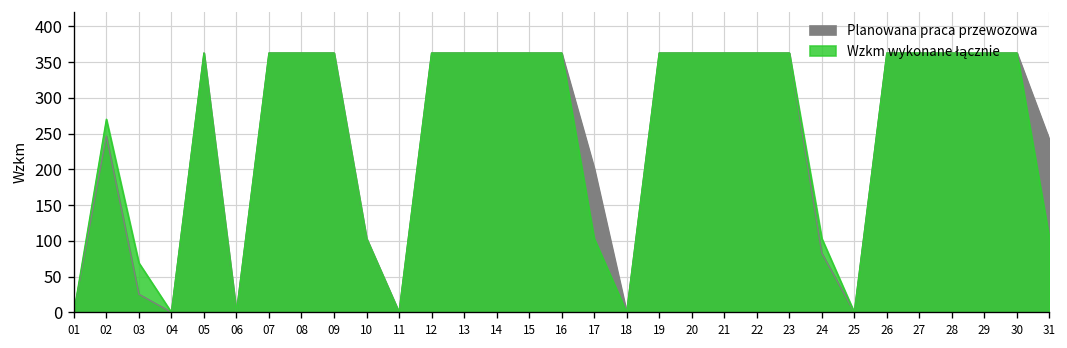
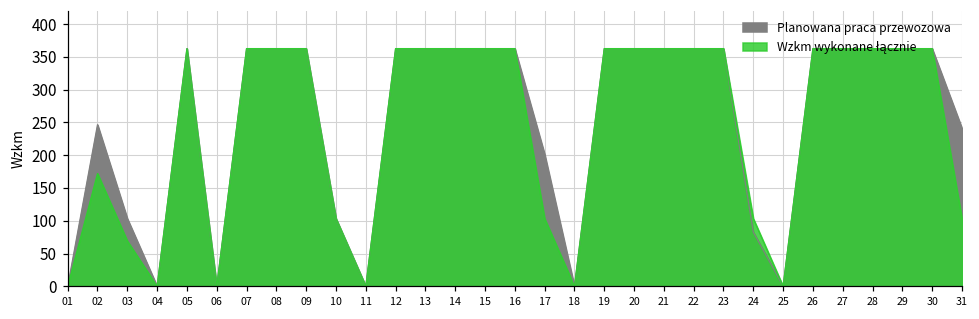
Wzkm wykonane łącznie, 02: 270 -> 170
Planowana praca przewozowa, 03: 30 -> 100
